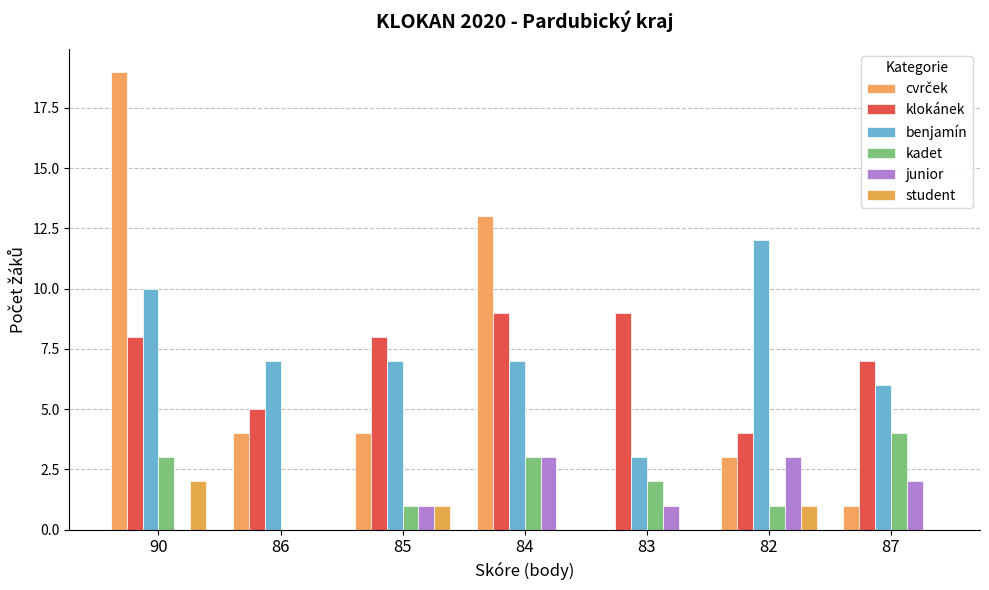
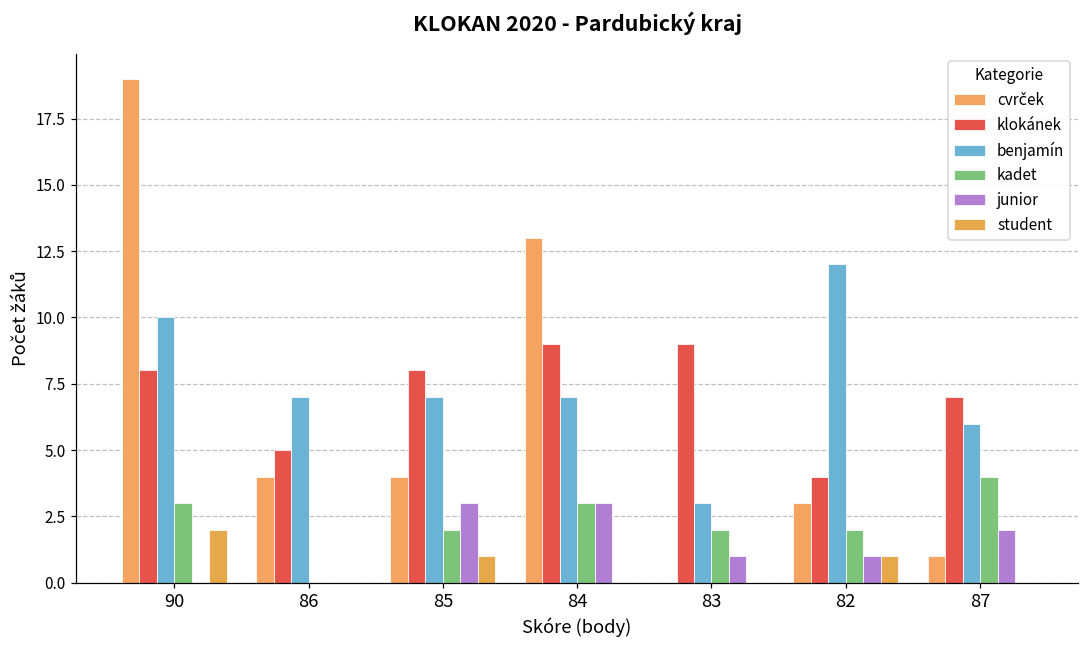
kadet, 85: 1 -> 2
junior, 85: 1 -> 3
kadet, 82: 1 -> 2
junior, 82: 3 -> 1
